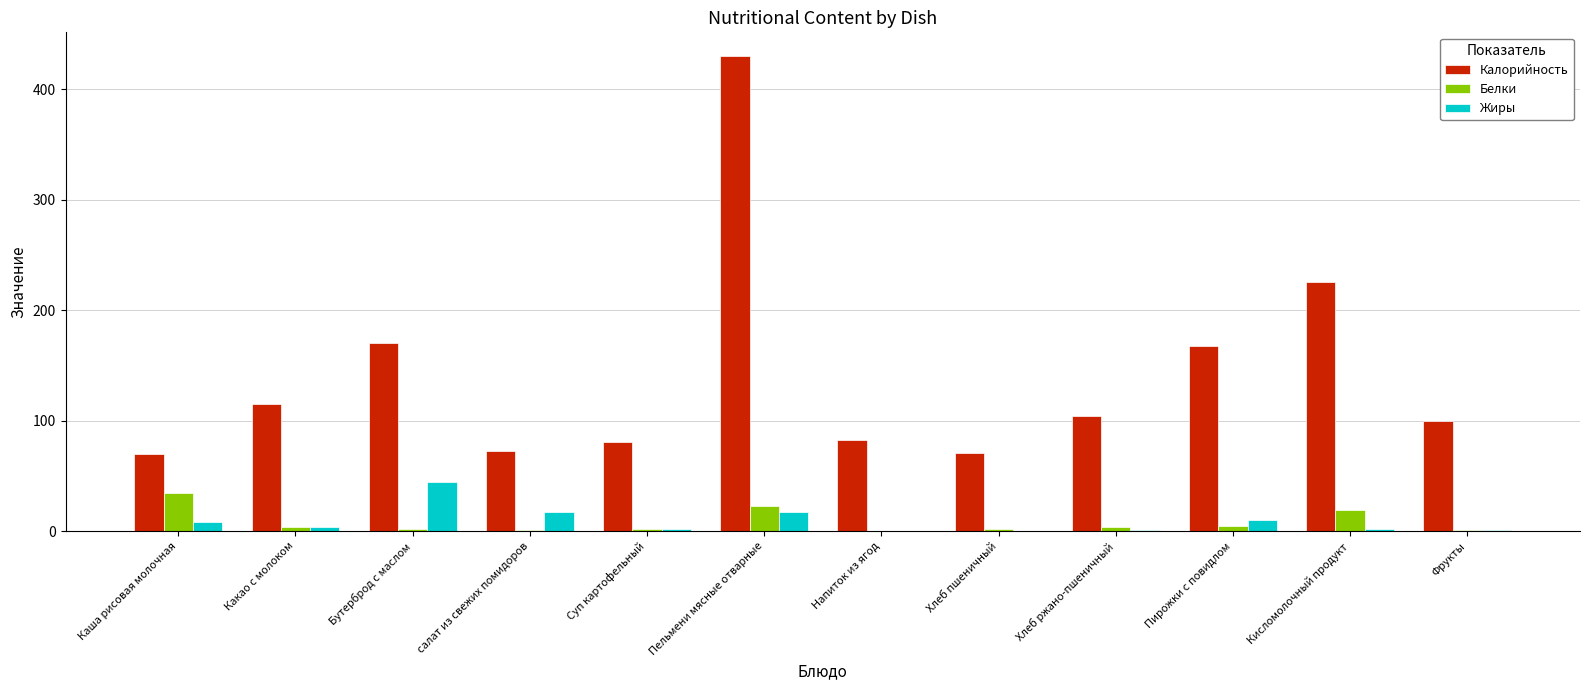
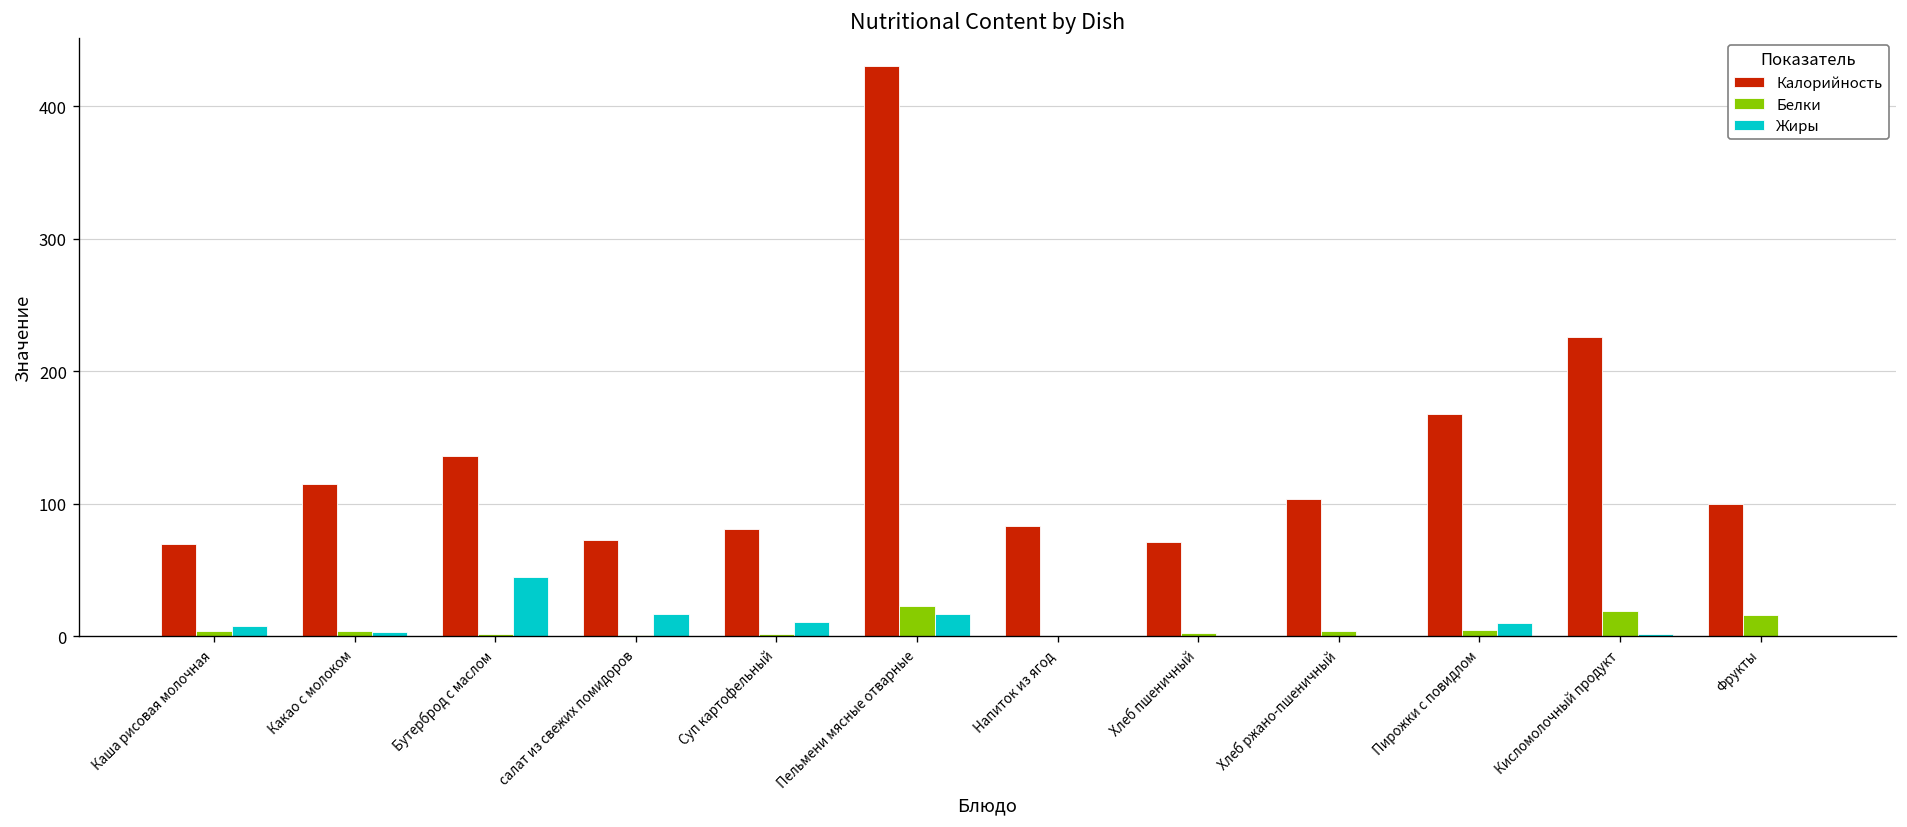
Белки, Каша рисовая молочная: 35 -> 4
Калорийность, Бутерброд с маслом: 170 -> 136
Жиры, Суп картофельный: 2 -> 11
Белки, Фрукты: 1 -> 16
